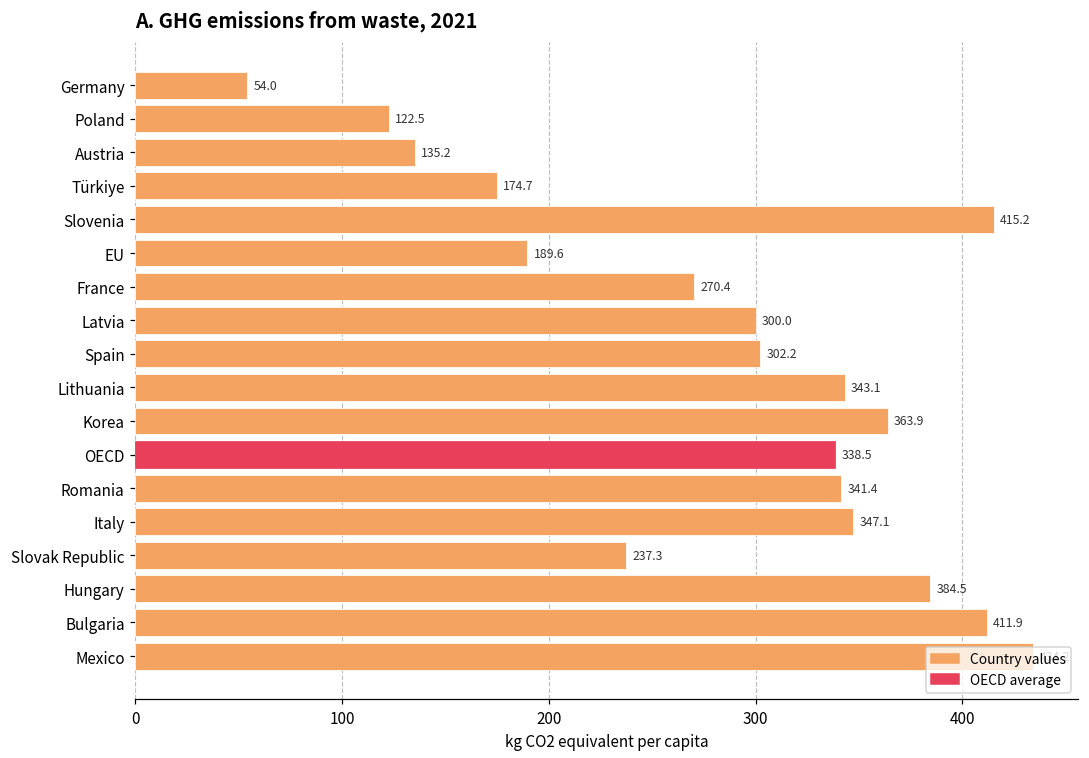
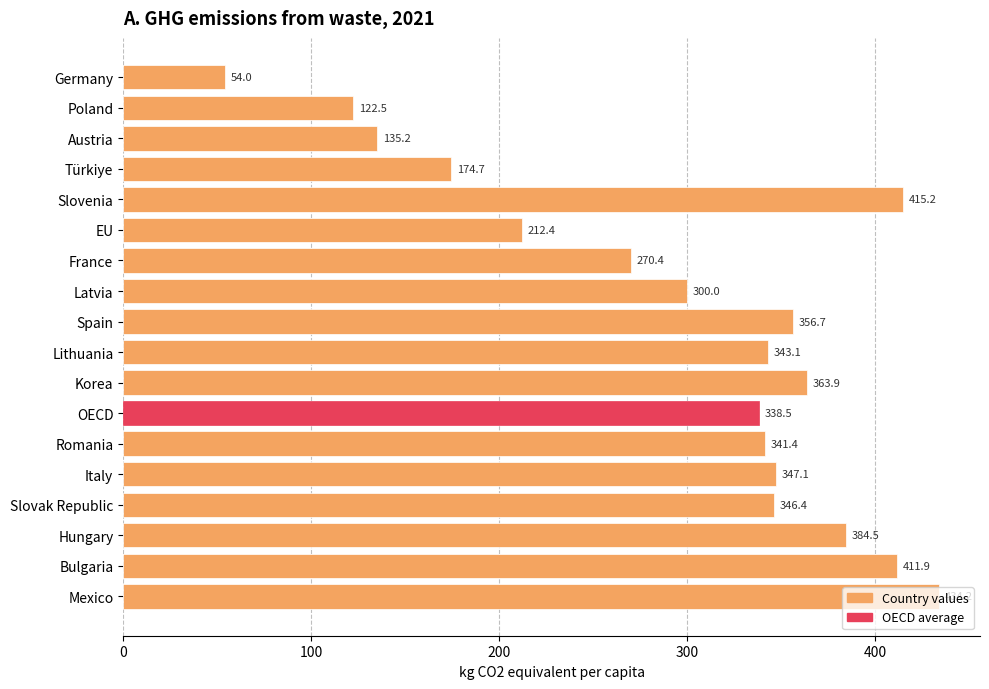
EU: 189.6 -> 212.4
Spain: 302.2 -> 356.7
Slovak Republic: 237.3 -> 346.4
